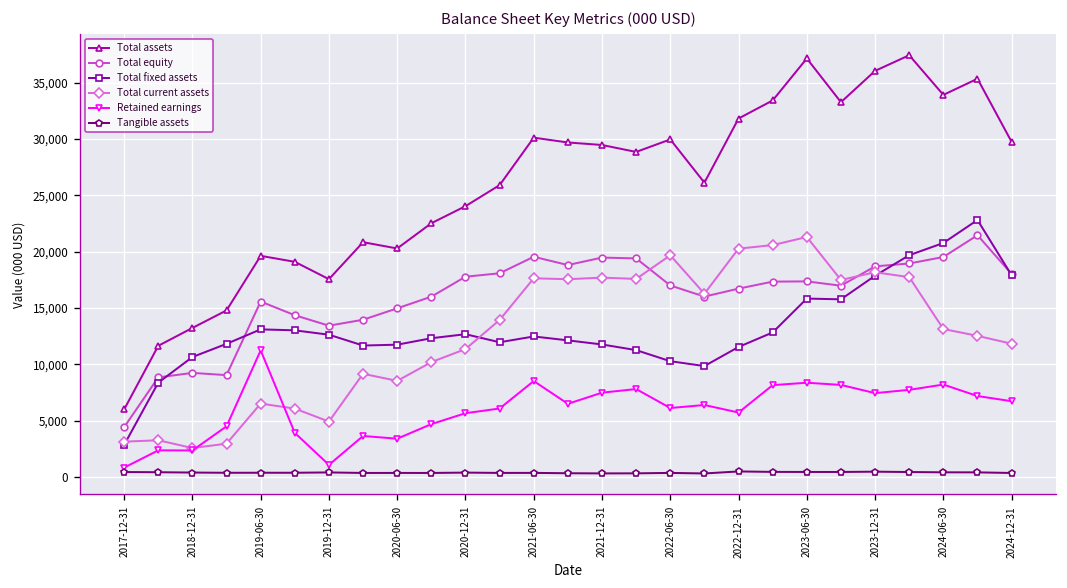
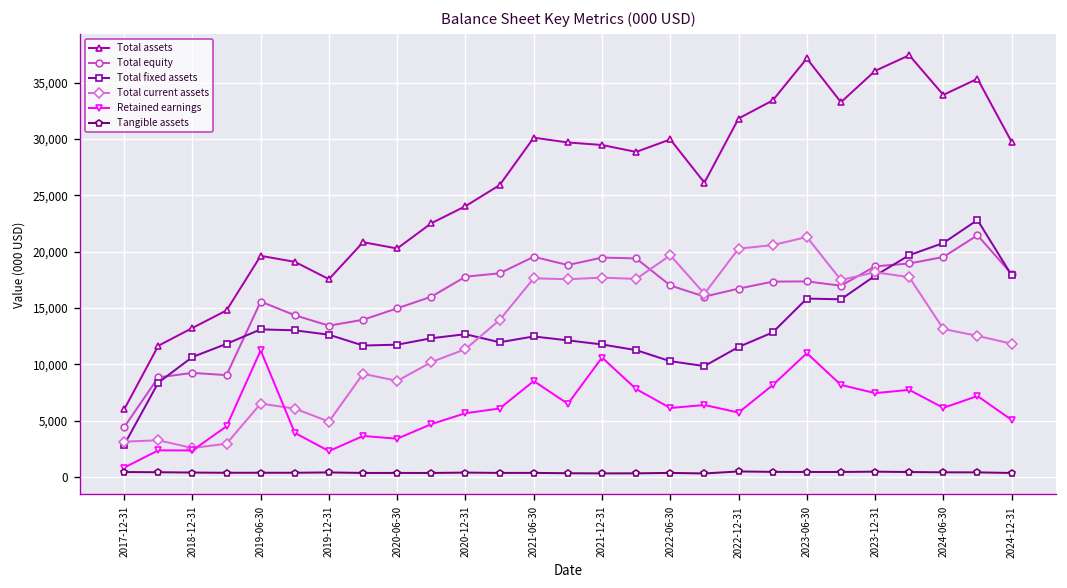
Retained earnings, 2019-12-31: 1,000 -> 2,000
Retained earnings, 2021-12-31: 7,000 -> 11,000
Retained earnings, 2023-06-30: 8,000 -> 11,000
Retained earnings, 2024-06-30: 8,000 -> 6,000
Retained earnings, 2024-12-31: 7,000 -> 5,000
